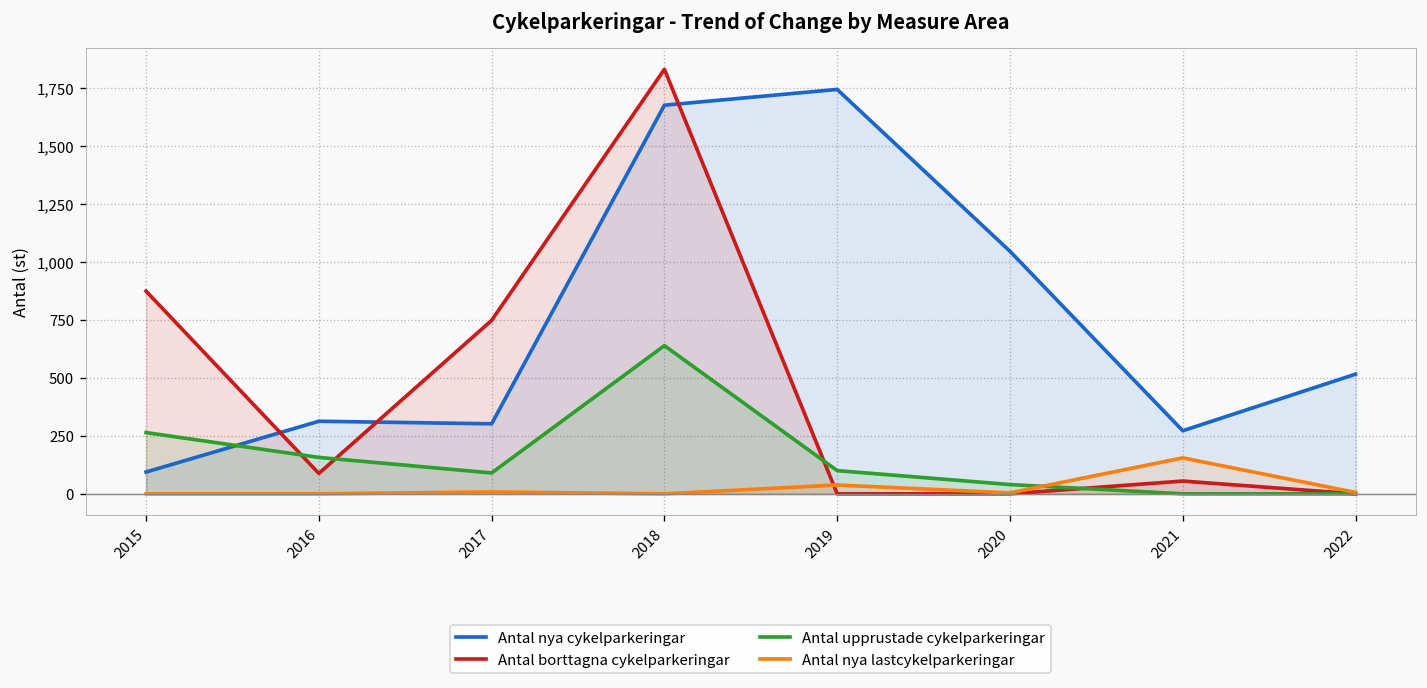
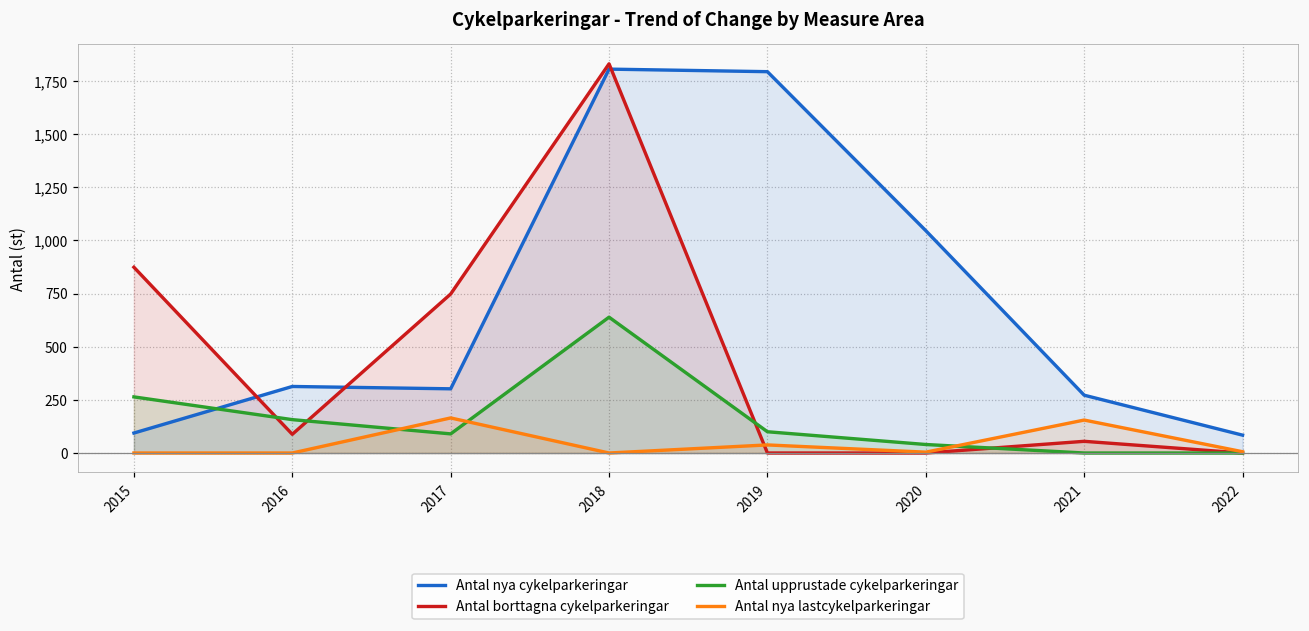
Antal nya lastcykelparkeringar, 2017: 10 -> 170
Antal nya cykelparkeringar, 2018: 1,680 -> 1,810
Antal nya cykelparkeringar, 2019: 1,740 -> 1,790
Antal nya cykelparkeringar, 2022: 520 -> 80
